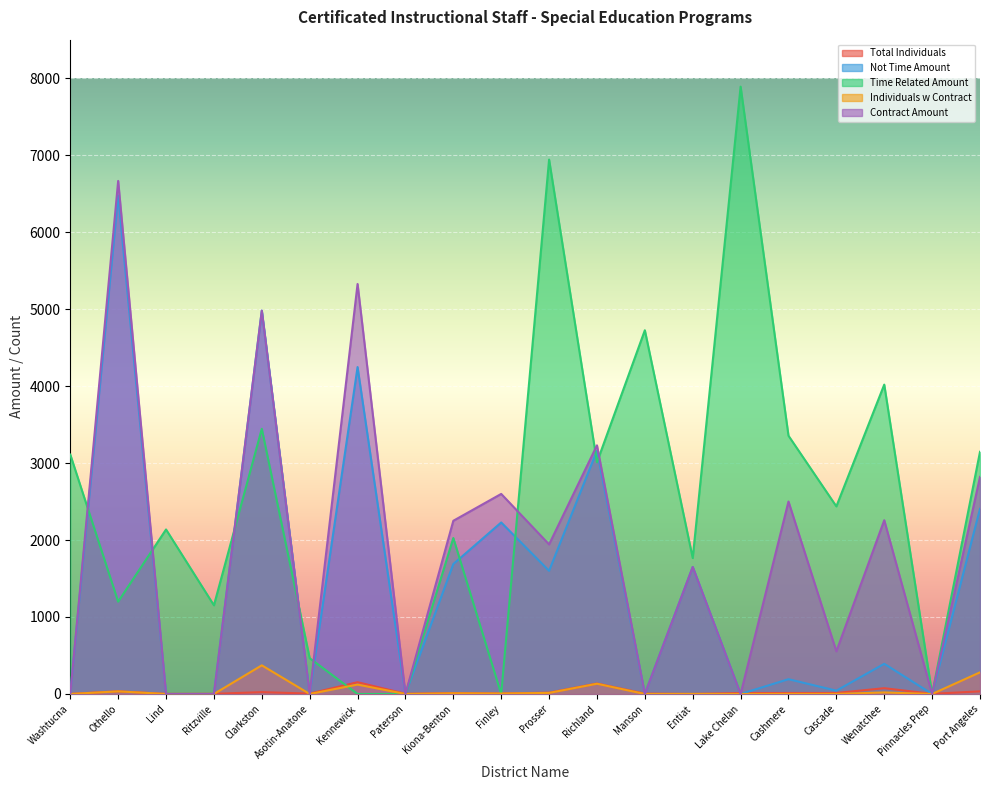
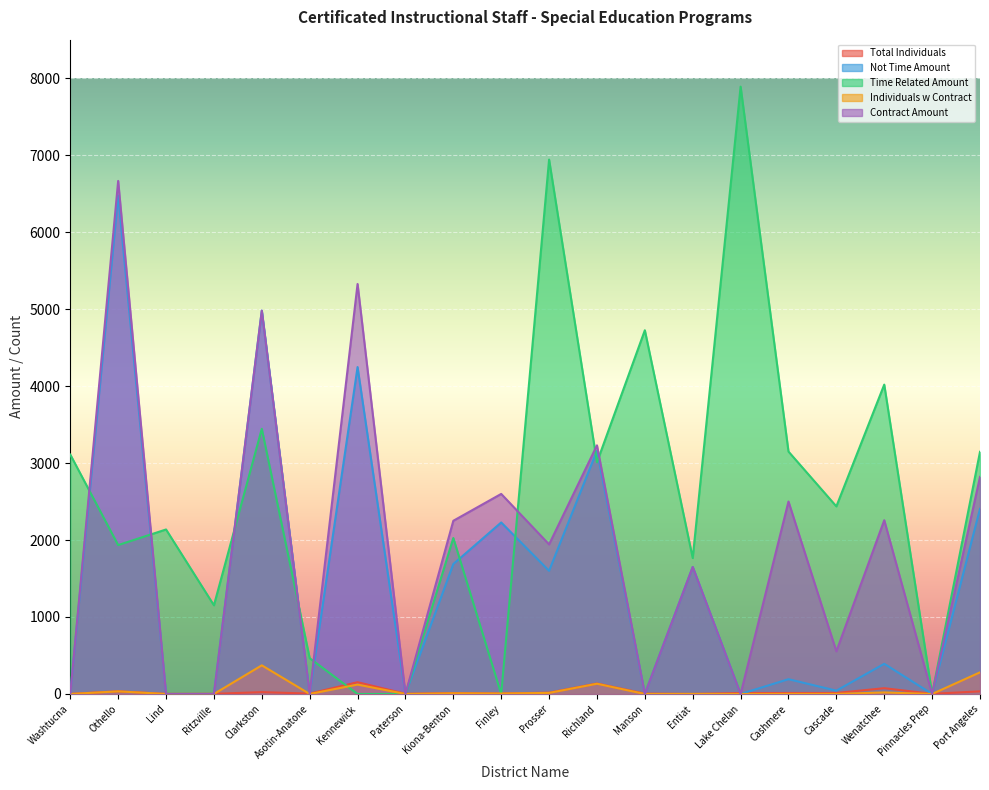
Time Related Amount, Othello: 1200 -> 1900
Time Related Amount, Cashmere: 3400 -> 3100
